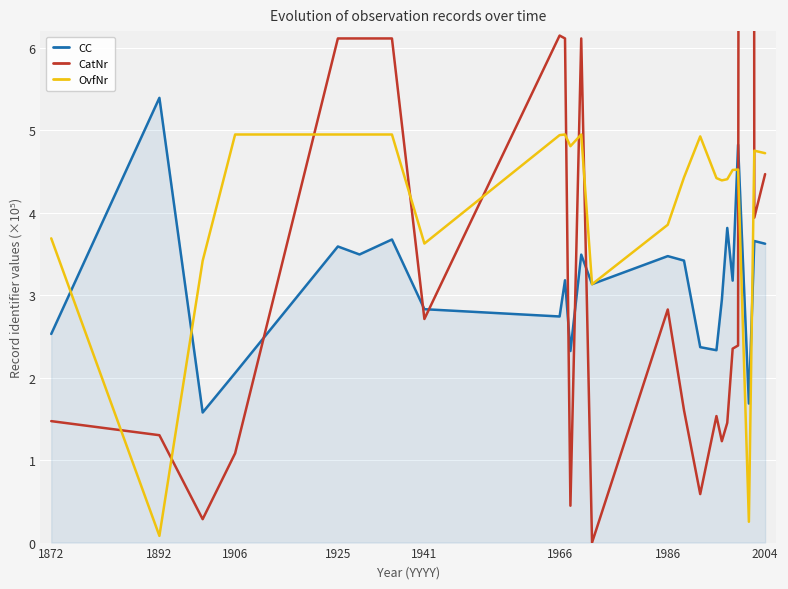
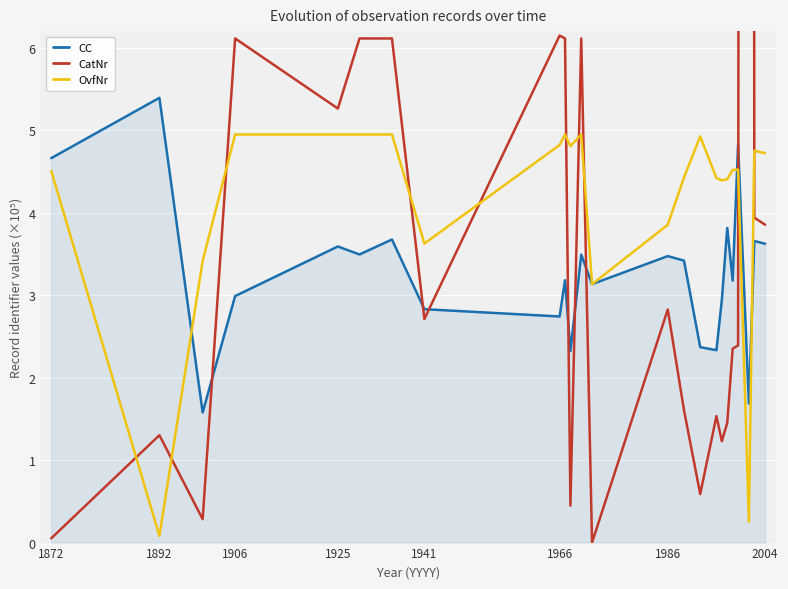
CC, 1872: 2.5 -> 4.7
CatNr, 1872: 1.5 -> 0.1
OvfNr, 1872: 3.7 -> 4.5
CC, 1906: 2.1 -> 3.0
CatNr, 1906: 1.1 -> 6.1
CatNr, 1925: 6.1 -> 5.3
OvfNr, 1966: 4.9 -> 4.8
CatNr, 2004: 4.5 -> 3.9
